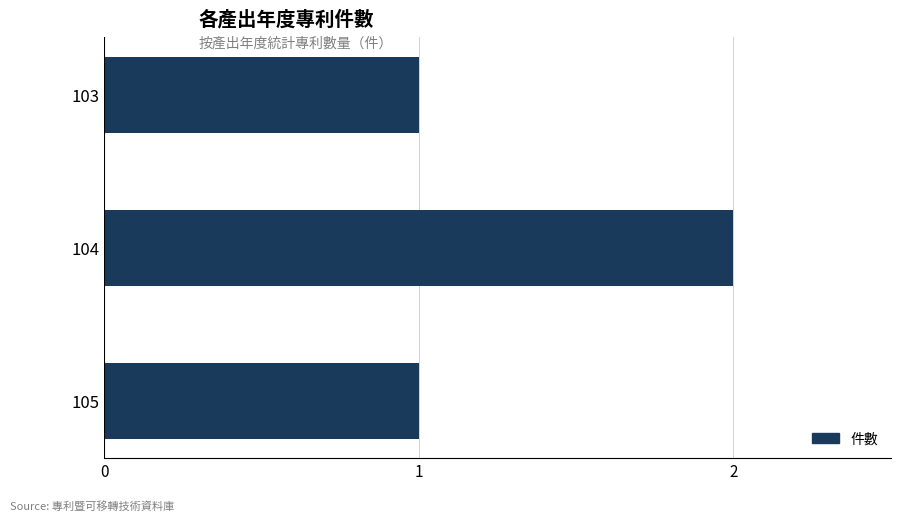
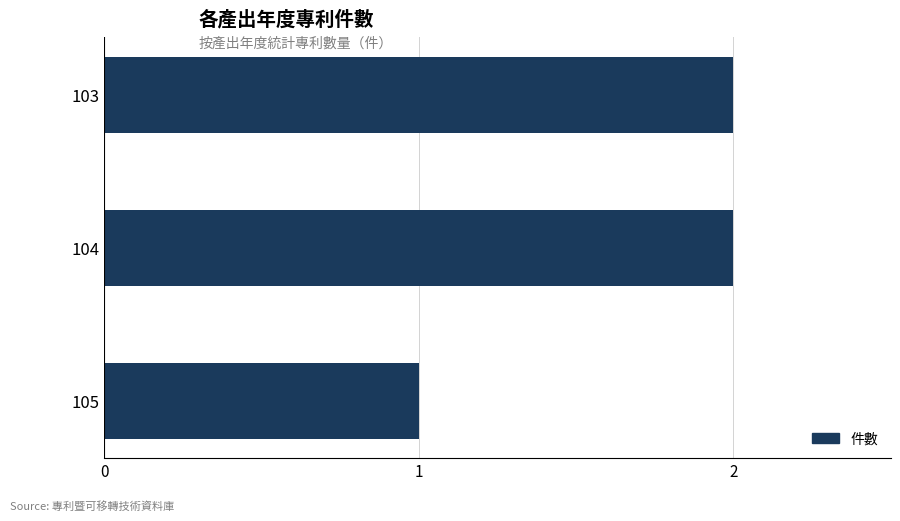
103: 1 -> 2
